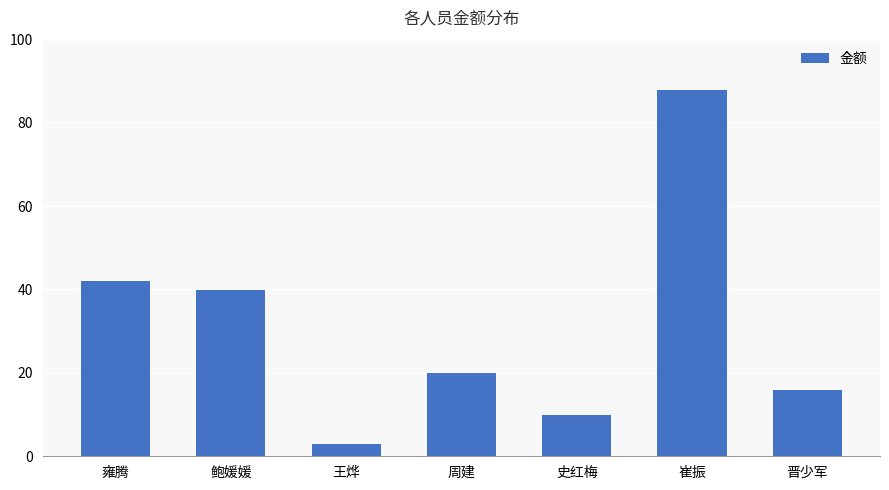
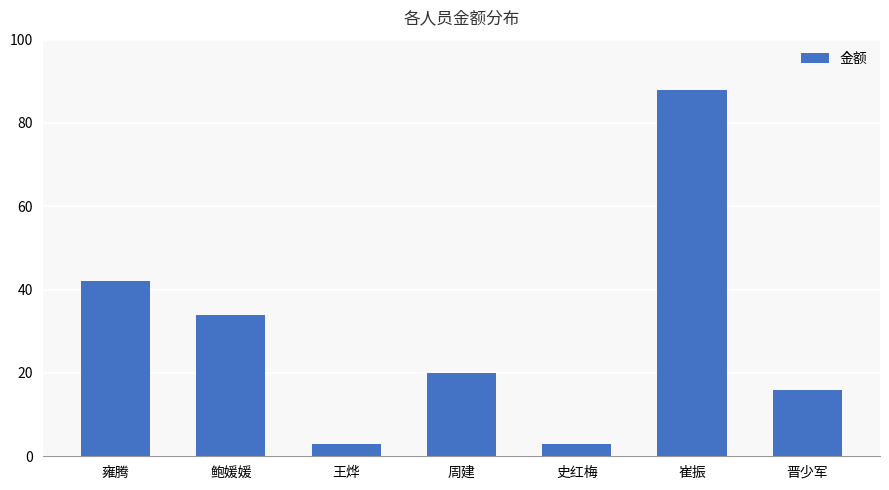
鲍媛媛: 40 -> 34
史红梅: 10 -> 3
